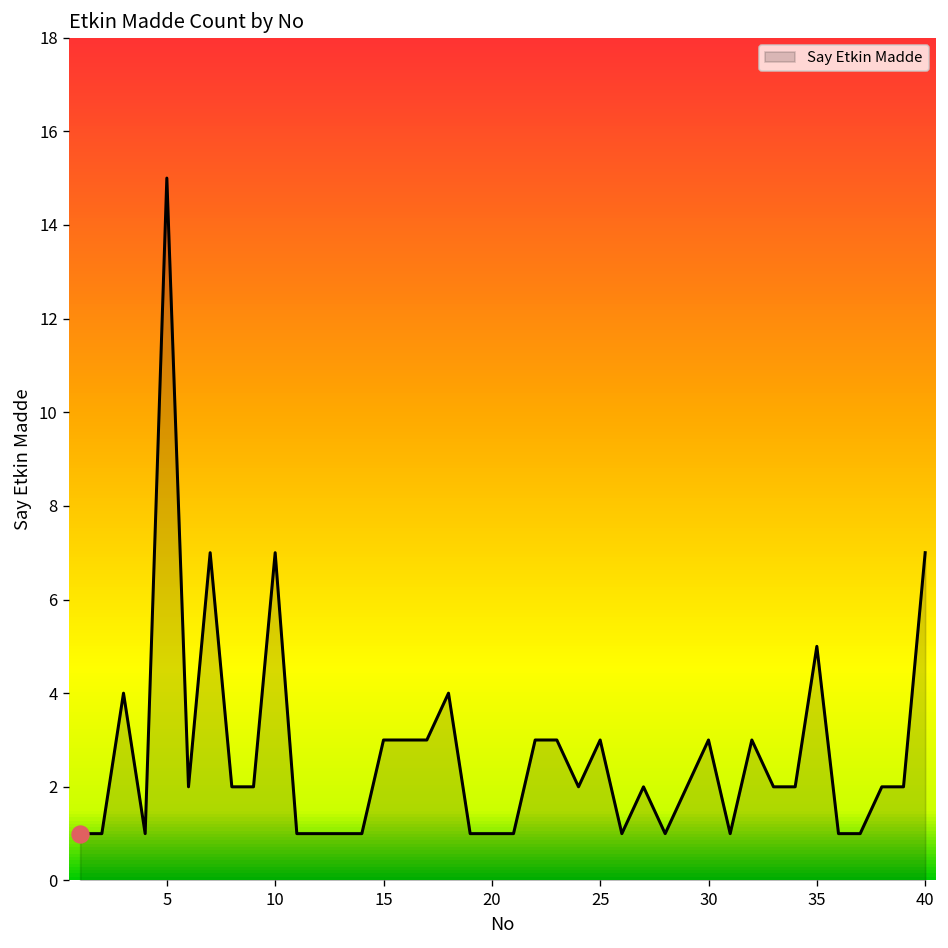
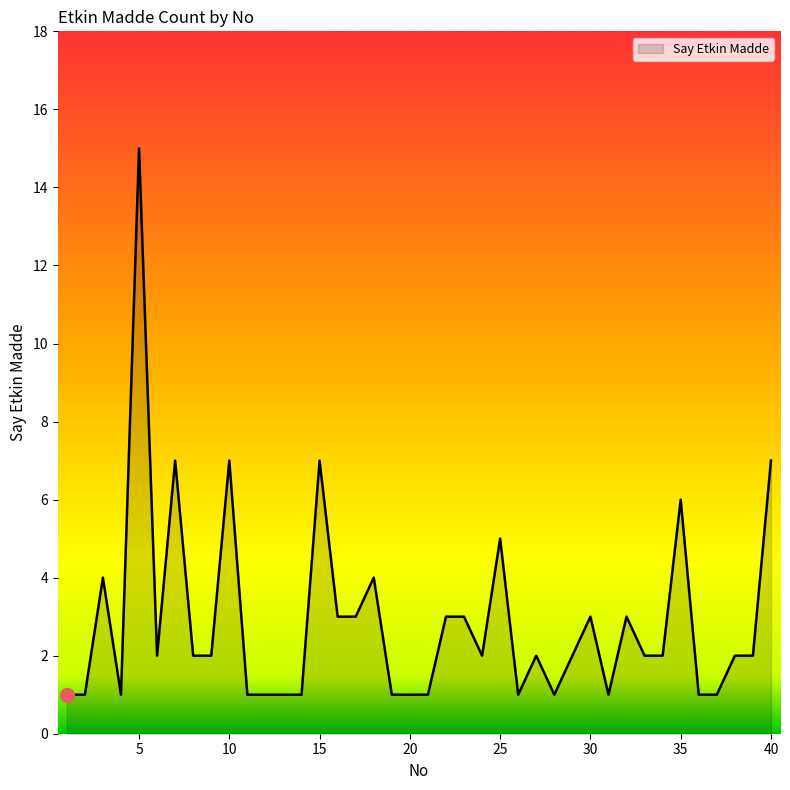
Say Etkin Madde, 15: 3 -> 7
Say Etkin Madde, 25: 3 -> 5
Say Etkin Madde, 35: 5 -> 6
